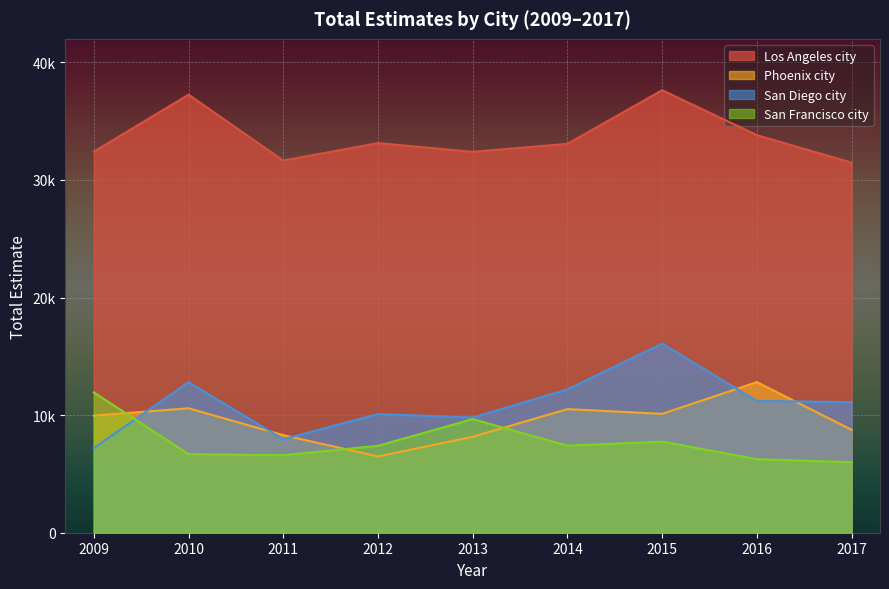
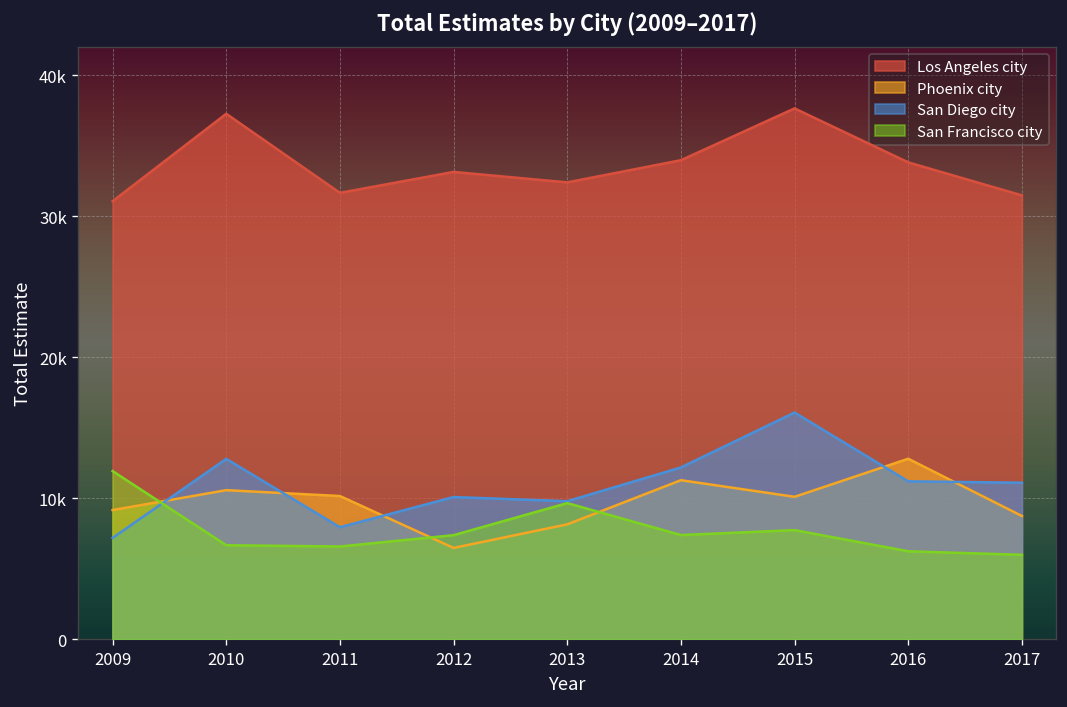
Los Angeles city, 2009: 32400 -> 31100
Phoenix city, 2009: 10000 -> 9200
Phoenix city, 2011: 8300 -> 10200
Los Angeles city, 2014: 33100 -> 34000
Phoenix city, 2014: 10500 -> 11300
